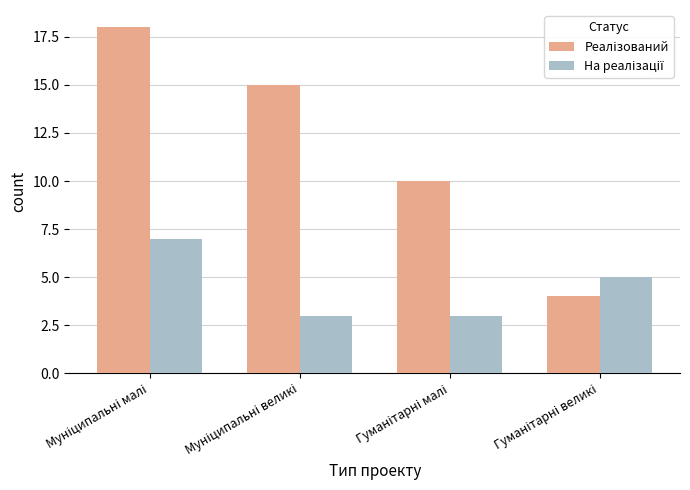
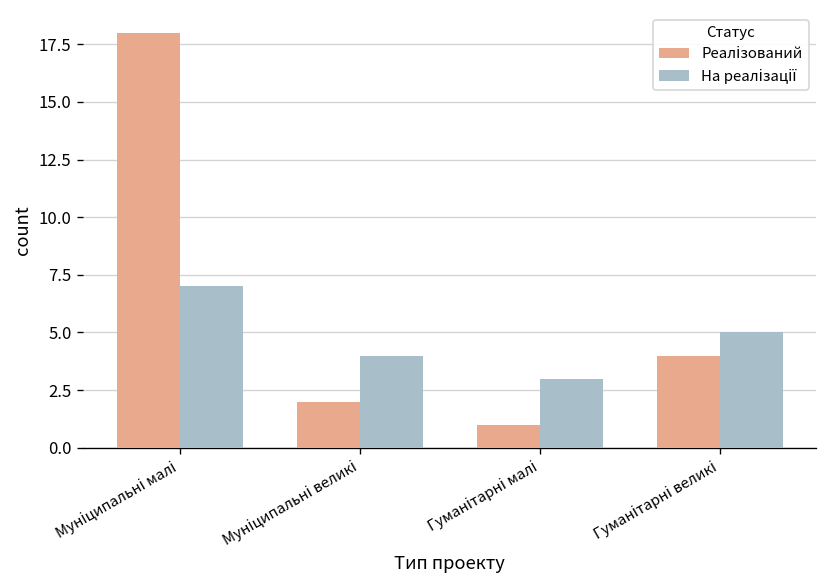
Реалізований, Муніципальні великі: 15 -> 2
На реалізації, Муніципальні великі: 3 -> 4
Реалізований, Гуманітарні малі: 10 -> 1
